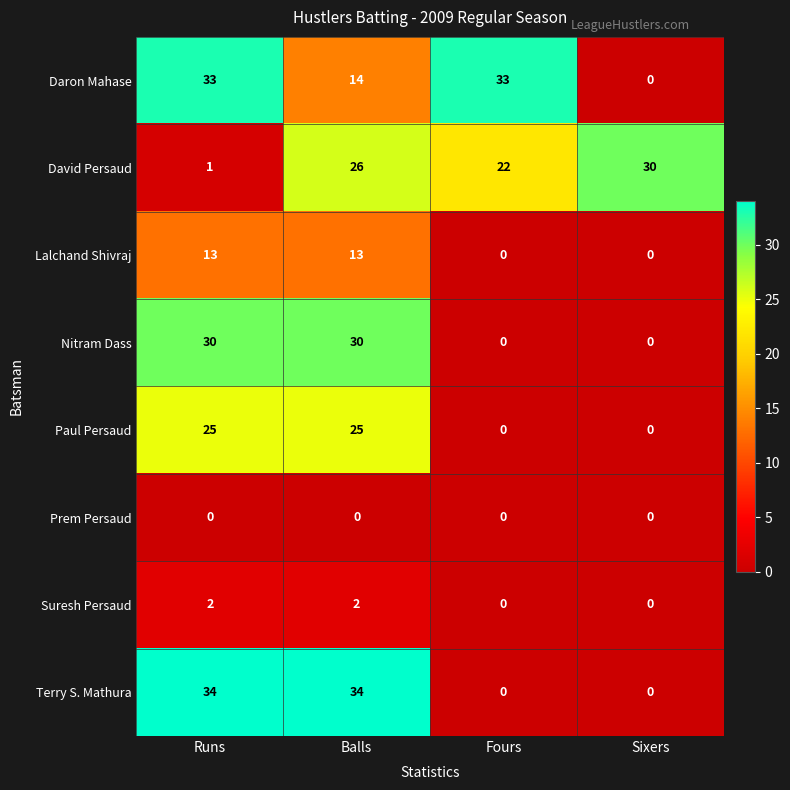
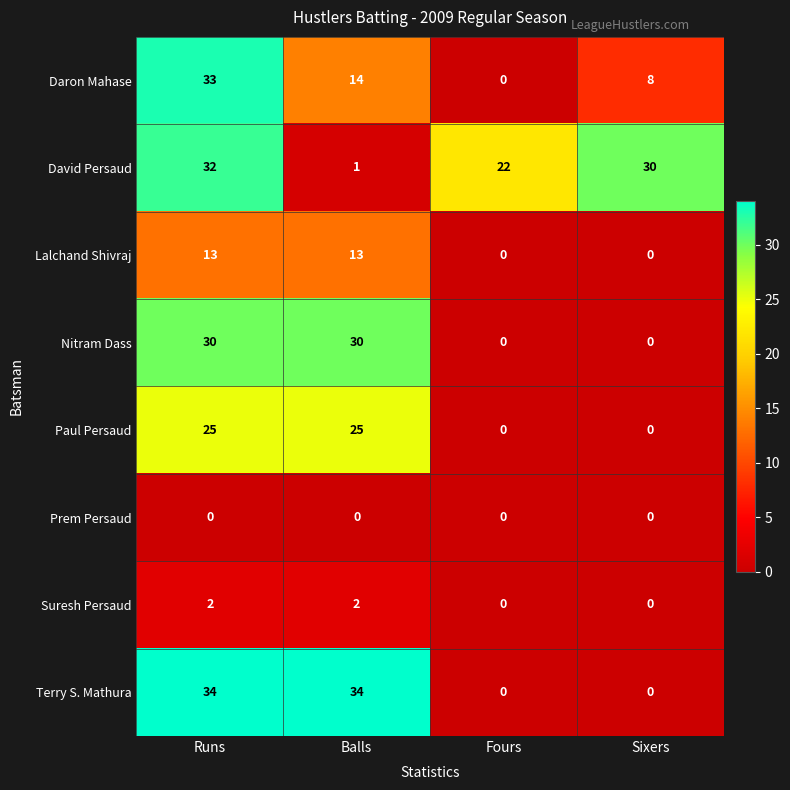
Daron Mahase, Fours: 33 -> 0
Daron Mahase, Sixers: 0 -> 8
David Persaud, Runs: 1 -> 32
David Persaud, Balls: 26 -> 1
